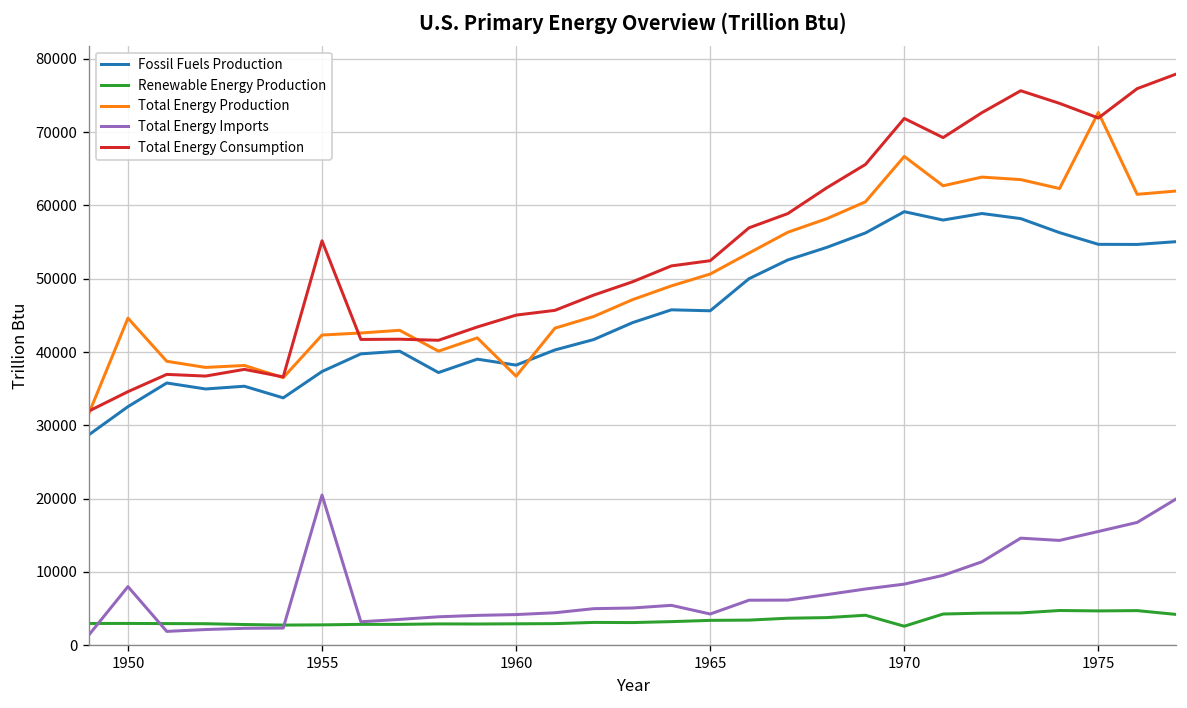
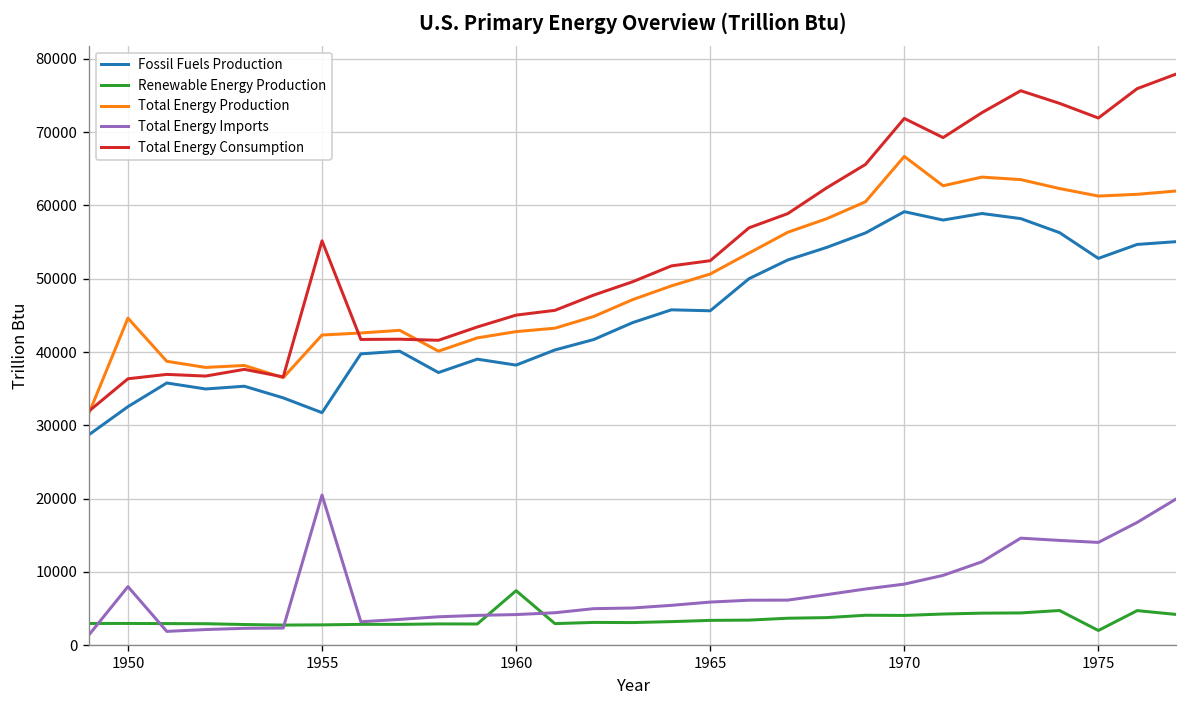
Total Energy Consumption, 1950: 35000 -> 36000
Fossil Fuels Production, 1955: 37000 -> 32000
Renewable Energy Production, 1960: 3000 -> 7000
Total Energy Production, 1960: 37000 -> 43000
Total Energy Imports, 1965: 4000 -> 6000
Renewable Energy Production, 1970: 3000 -> 4000
Fossil Fuels Production, 1975: 55000 -> 53000
Renewable Energy Production, 1975: 5000 -> 2000
Total Energy Production, 1975: 73000 -> 61000
Total Energy Imports, 1975: 16000 -> 14000
